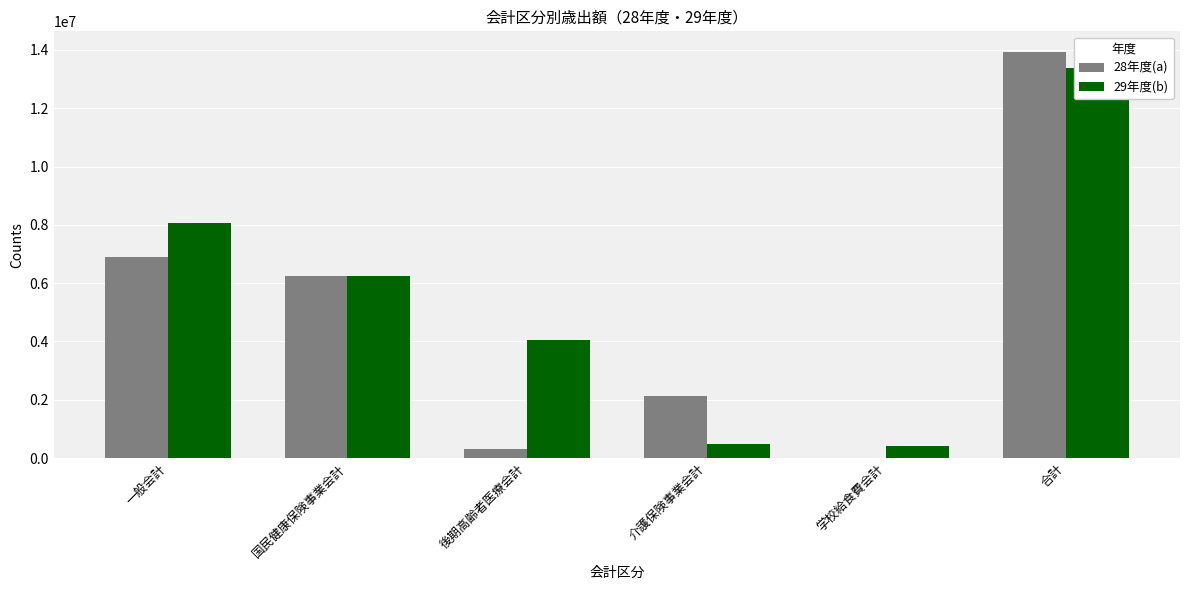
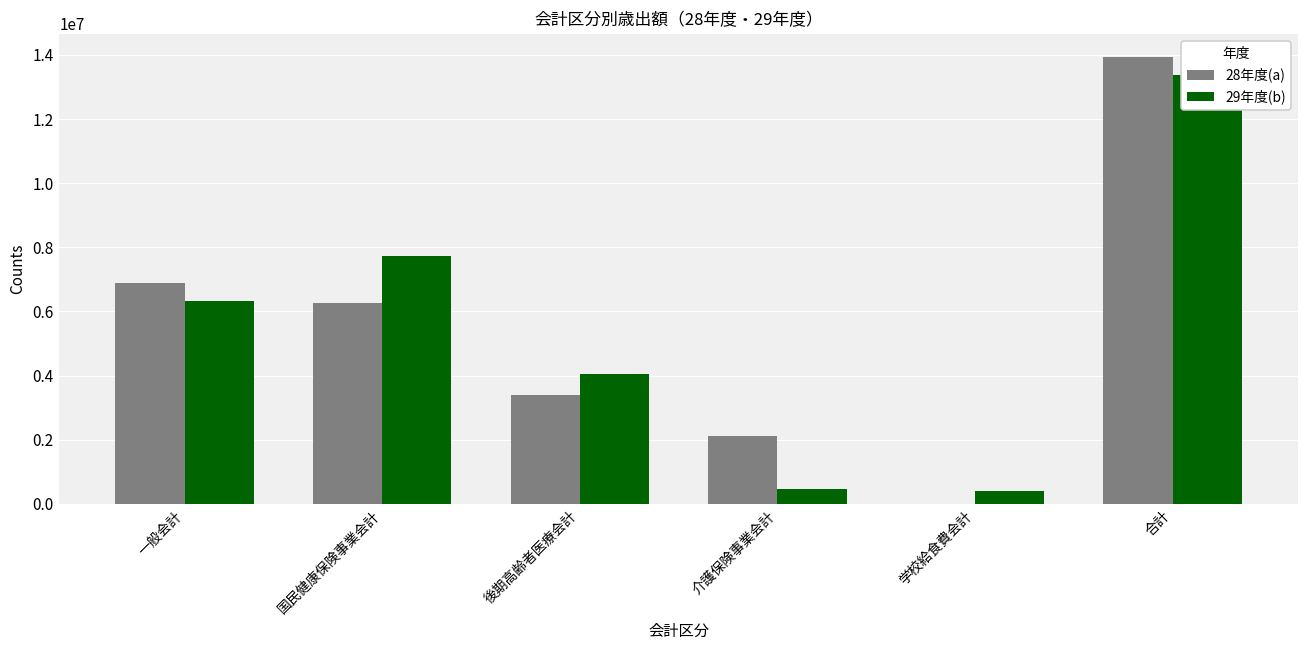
29年度(b), 一般会計: 8100000 -> 6300000
29年度(b), 国民健康保険事業会計: 6200000 -> 7700000
28年度(a), 後期高齢者医療会計: 300000 -> 3400000
